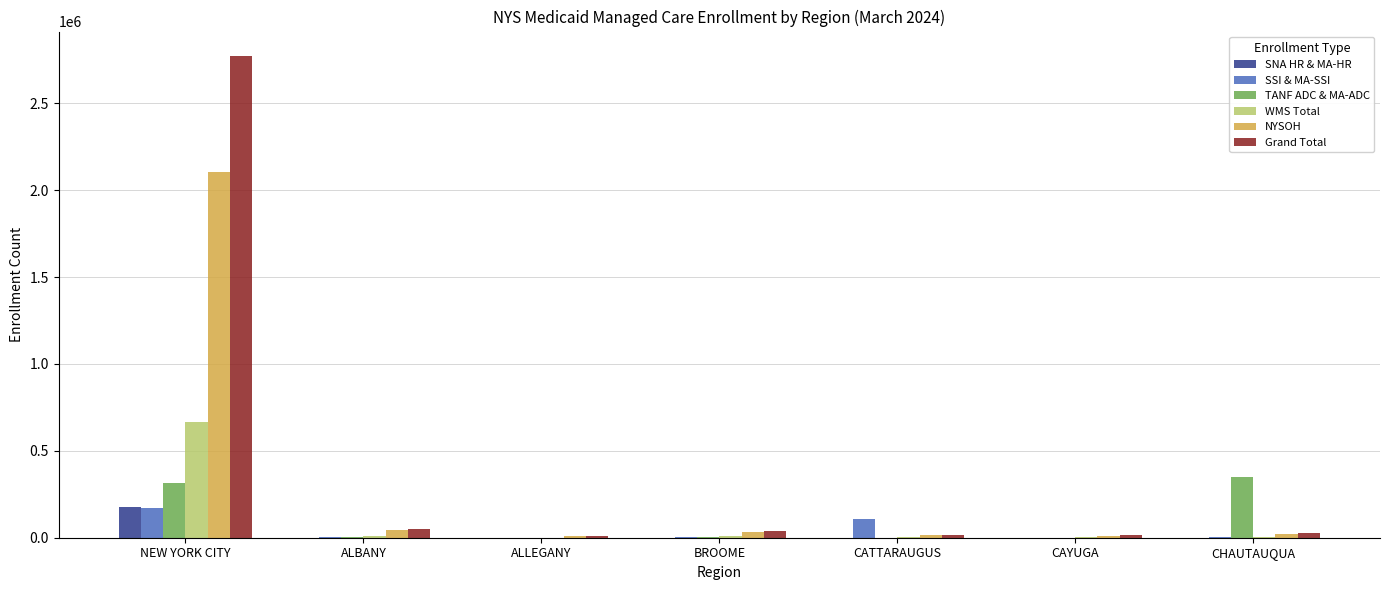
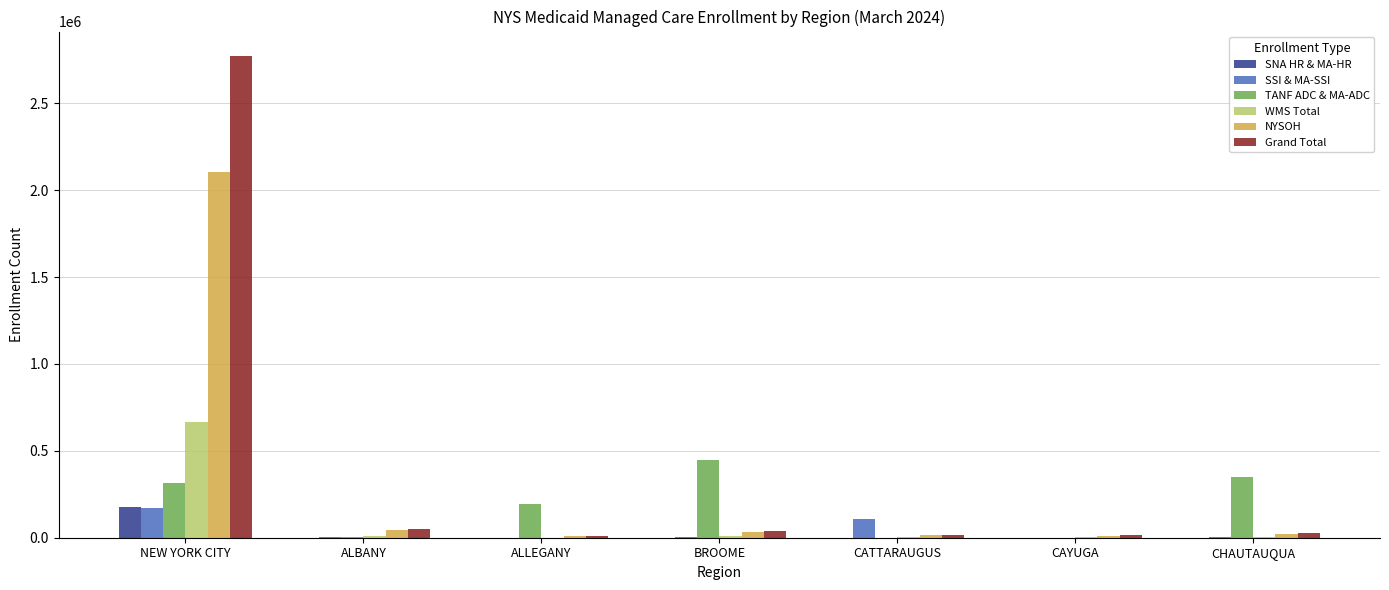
TANF ADC & MA-ADC, ALLEGANY: 0 -> 190000
TANF ADC & MA-ADC, BROOME: 0 -> 450000
